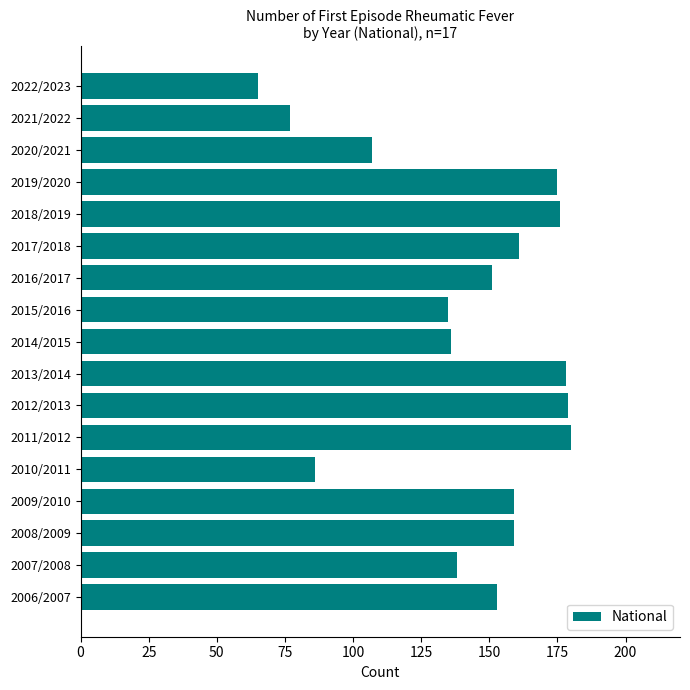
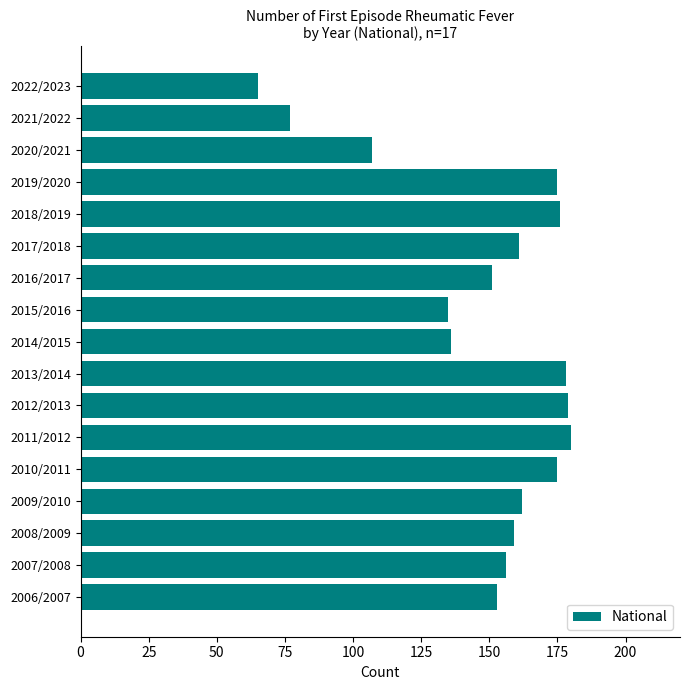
2010/2011: 86 -> 175
2009/2010: 159 -> 162
2007/2008: 138 -> 156
